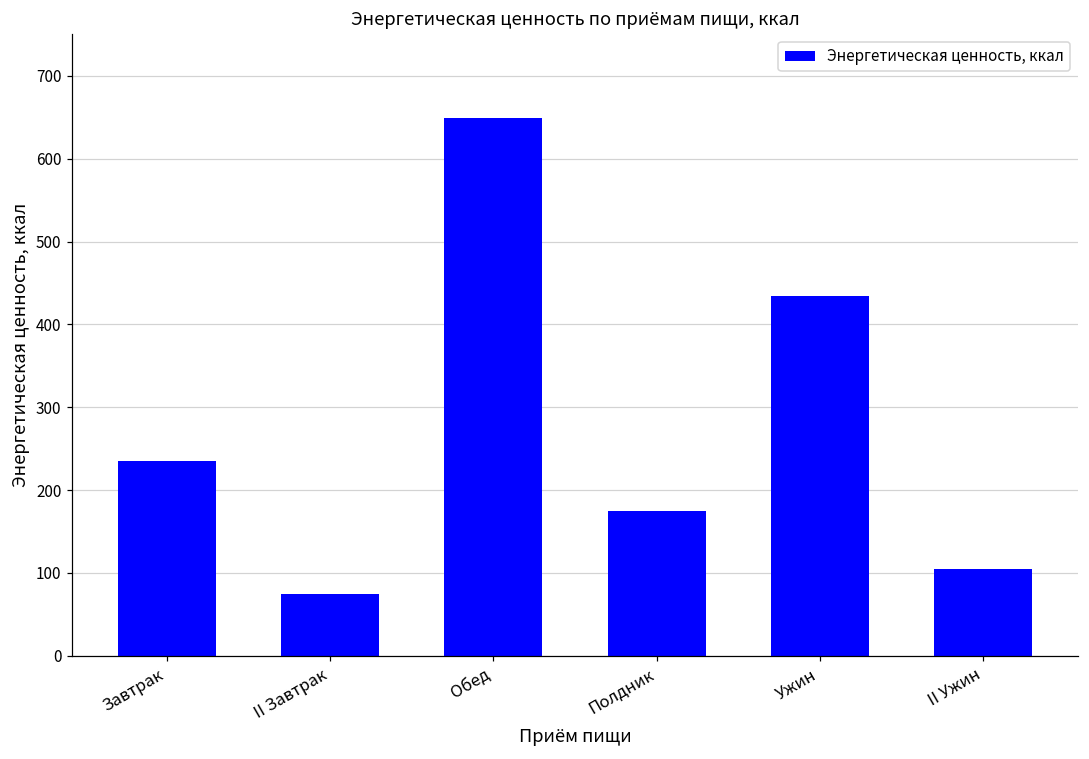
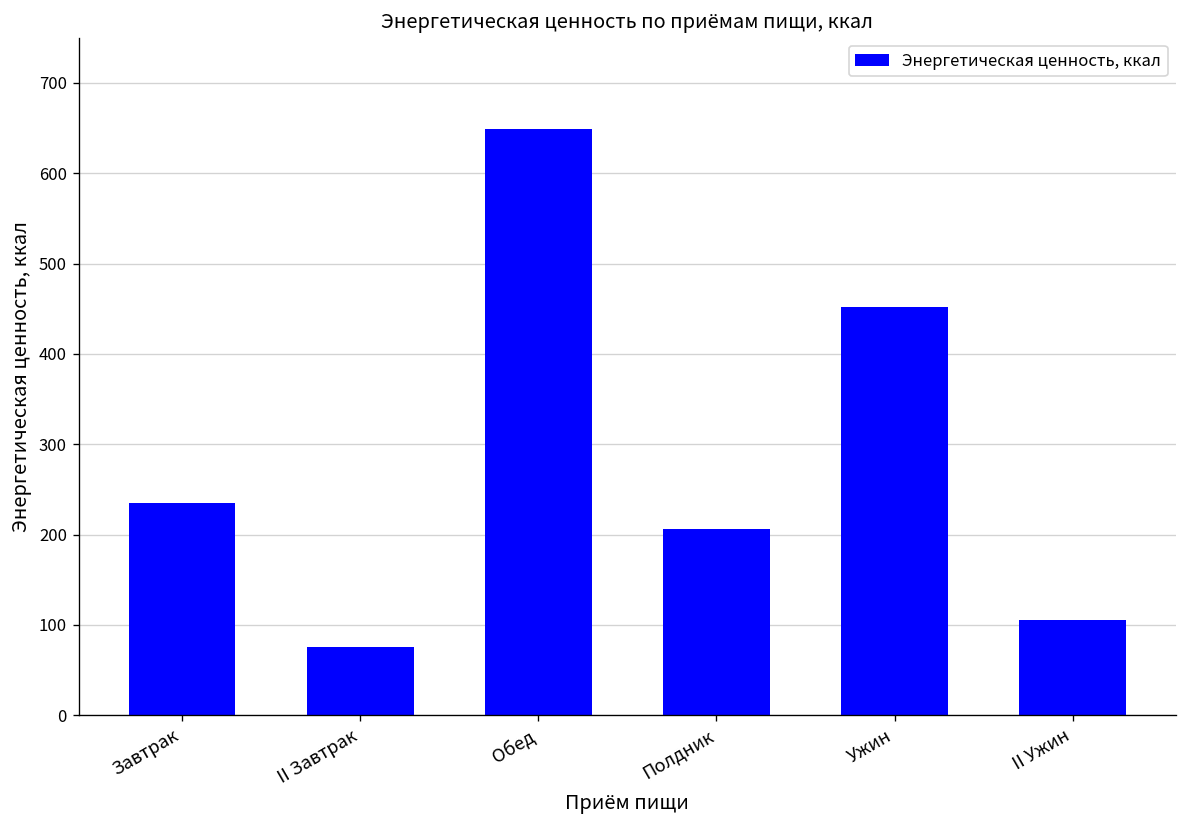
Полдник: 180 -> 210
Ужин: 430 -> 450
